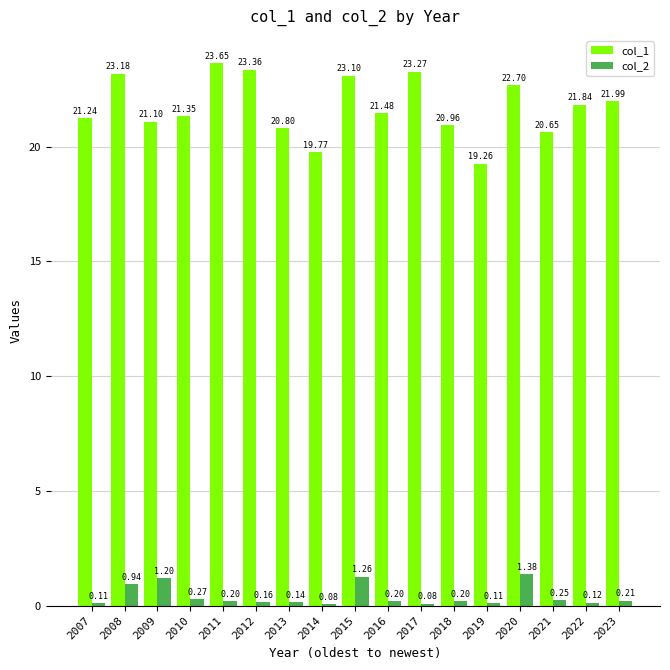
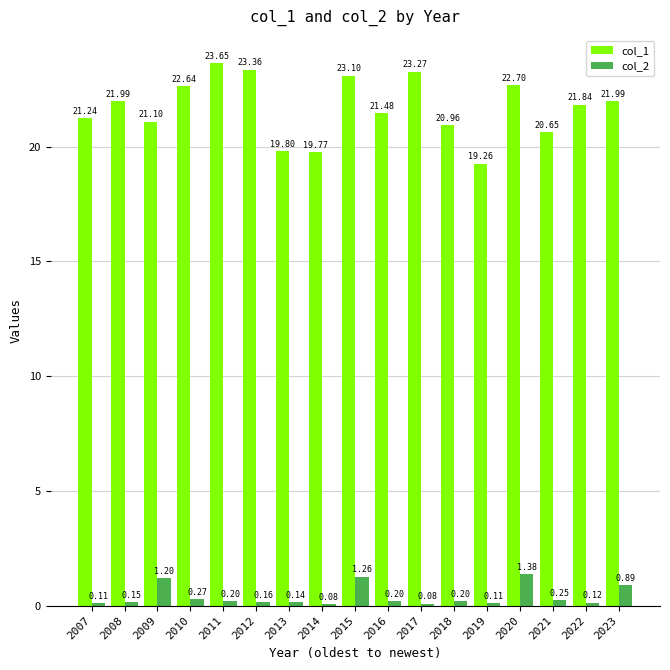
col_1, 2008: 23.18 -> 21.99
col_2, 2008: 0.94 -> 0.15
col_1, 2010: 21.35 -> 22.64
col_1, 2013: 20.80 -> 19.80
col_2, 2023: 0.21 -> 0.89
